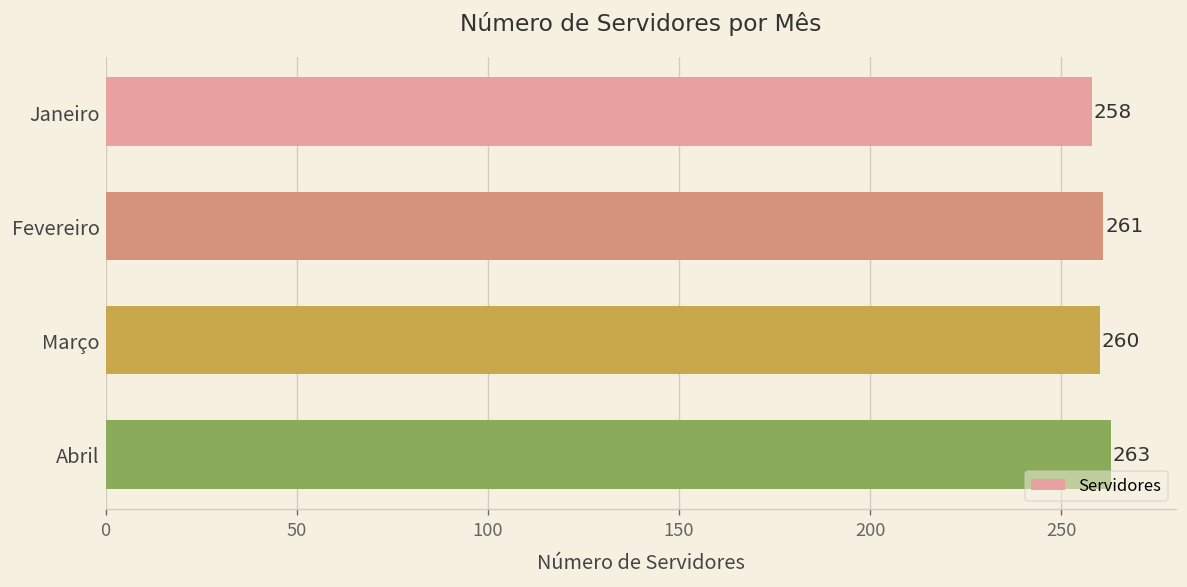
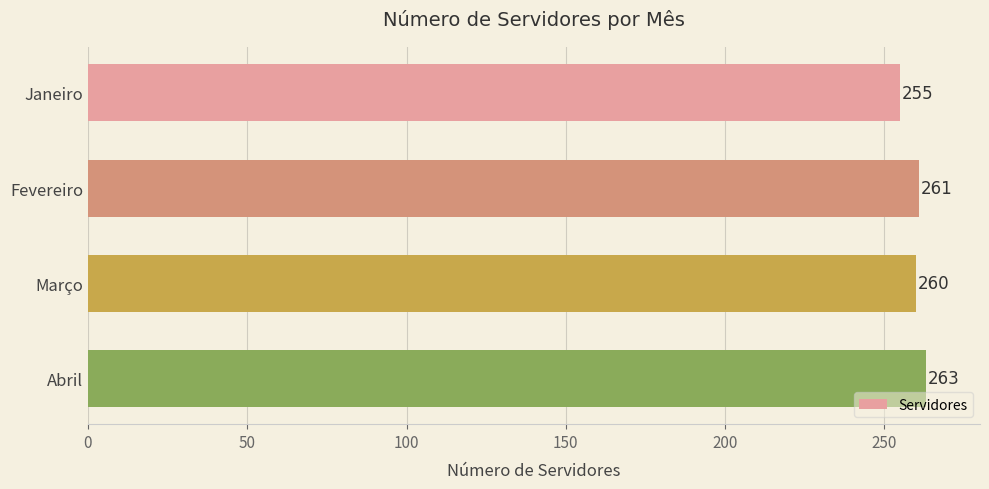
Janeiro: 258 -> 255
